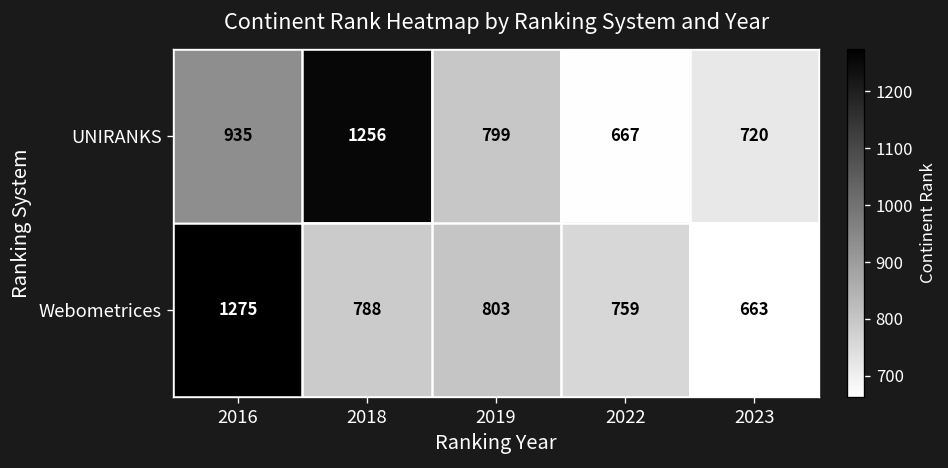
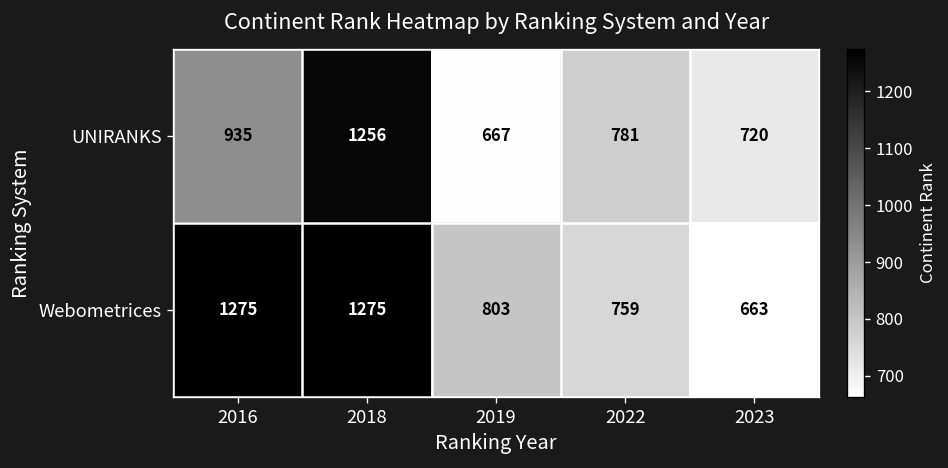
UNIRANKS, 2019: 799 -> 667
UNIRANKS, 2022: 667 -> 781
Webometrices, 2018: 788 -> 1275
